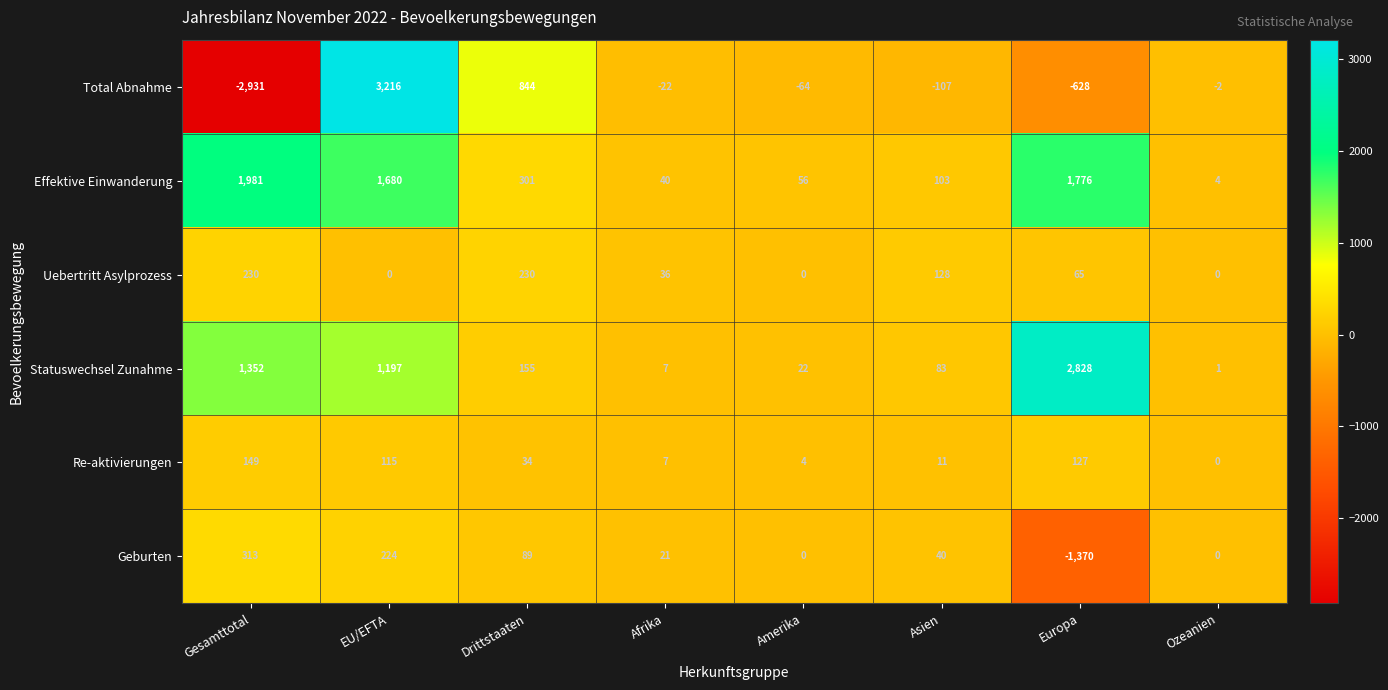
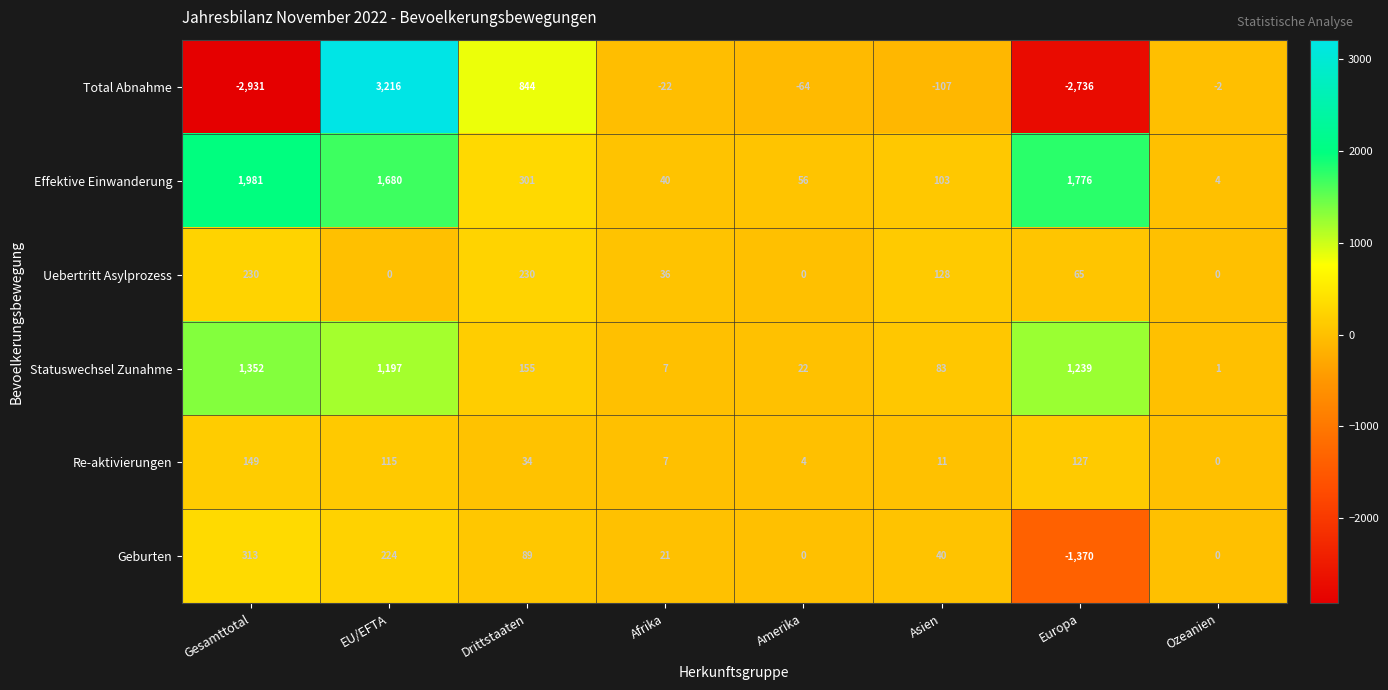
Total Abnahme, Europa: -628 -> -2,736
Statuswechsel Zunahme, Europa: 2,828 -> 1,239
